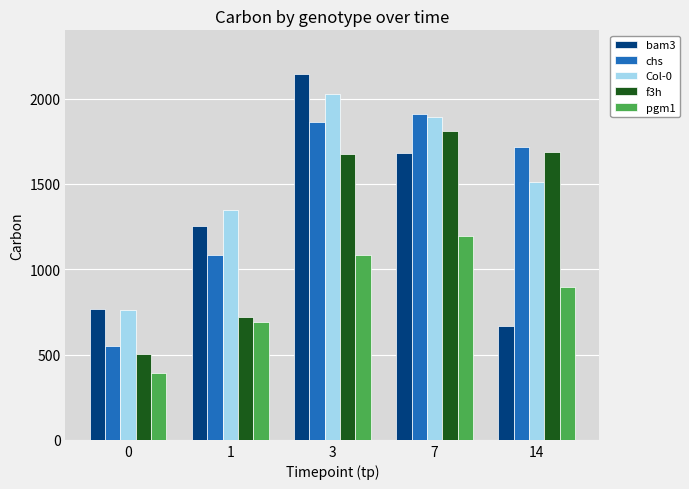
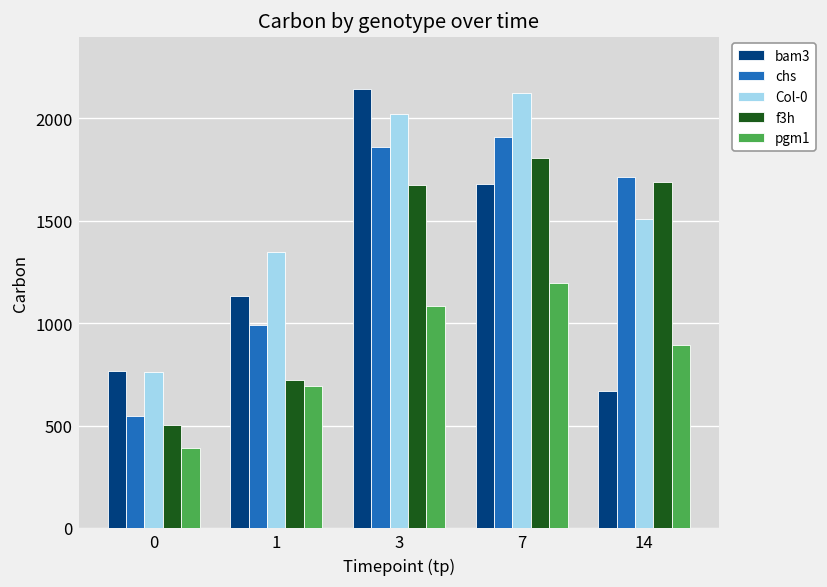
bam3, 1: 1260 -> 1130
chs, 1: 1080 -> 990
Col-0, 7: 1890 -> 2130
